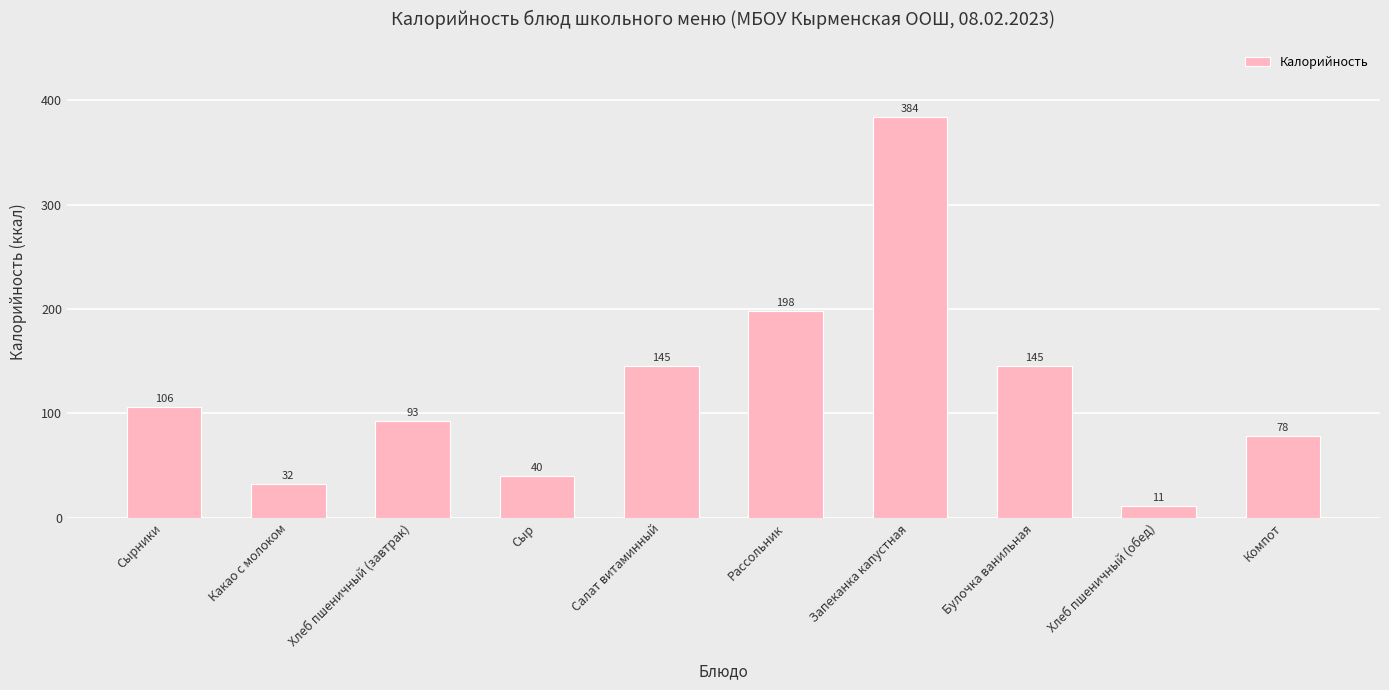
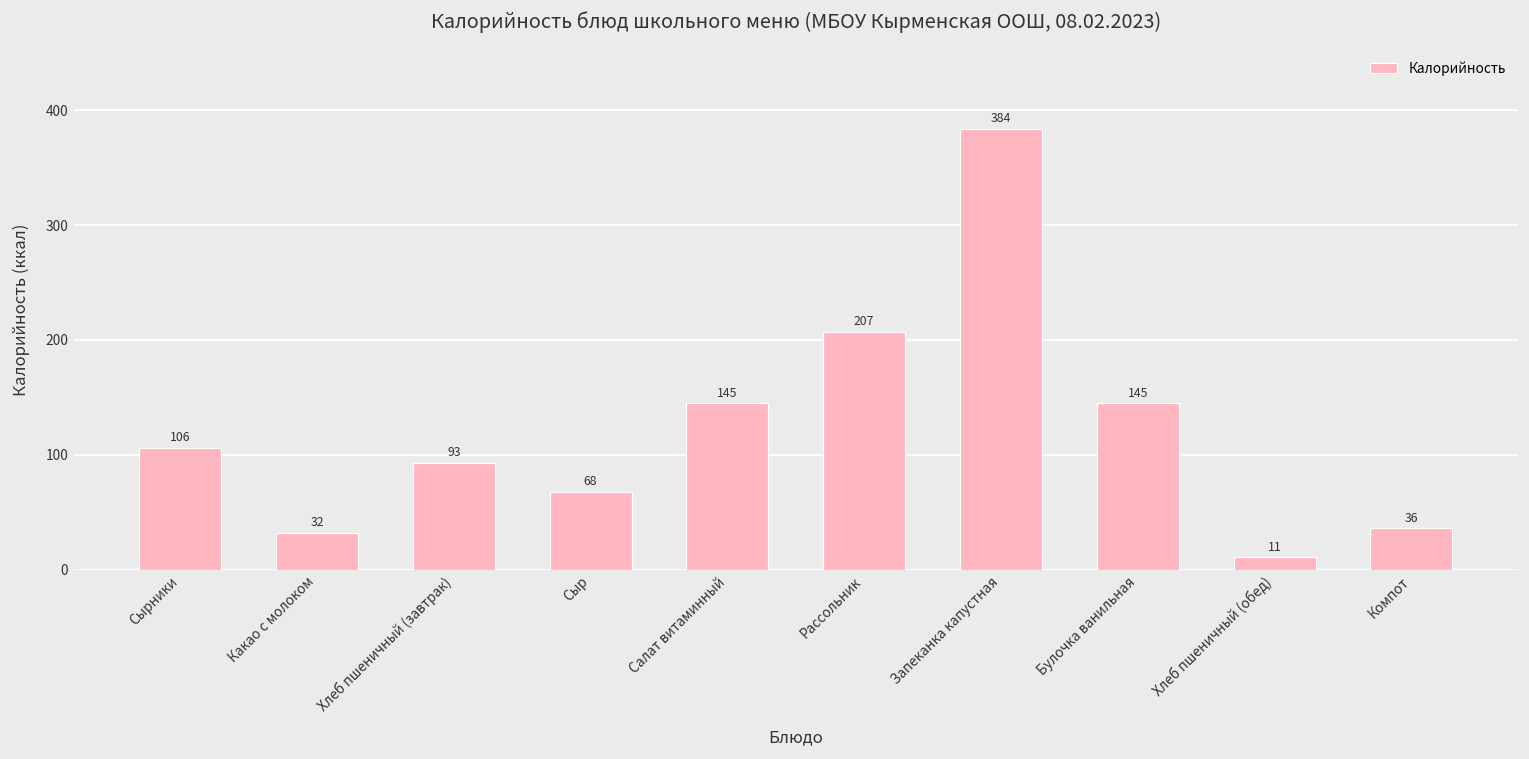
Сыр: 40 -> 68
Рассольник: 198 -> 207
Компот: 78 -> 36
